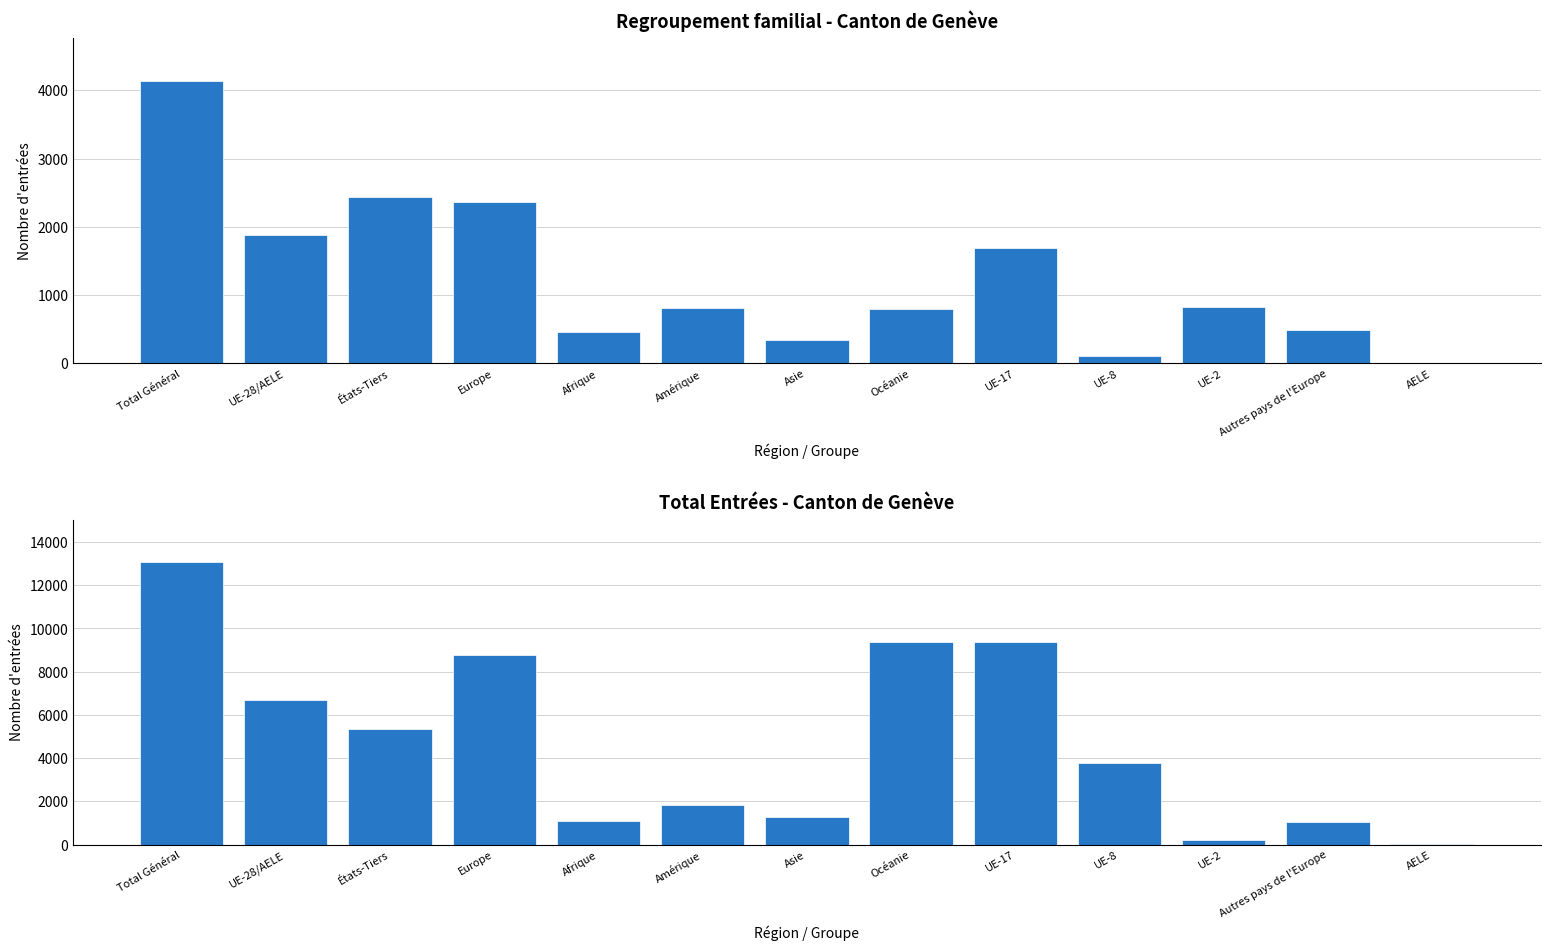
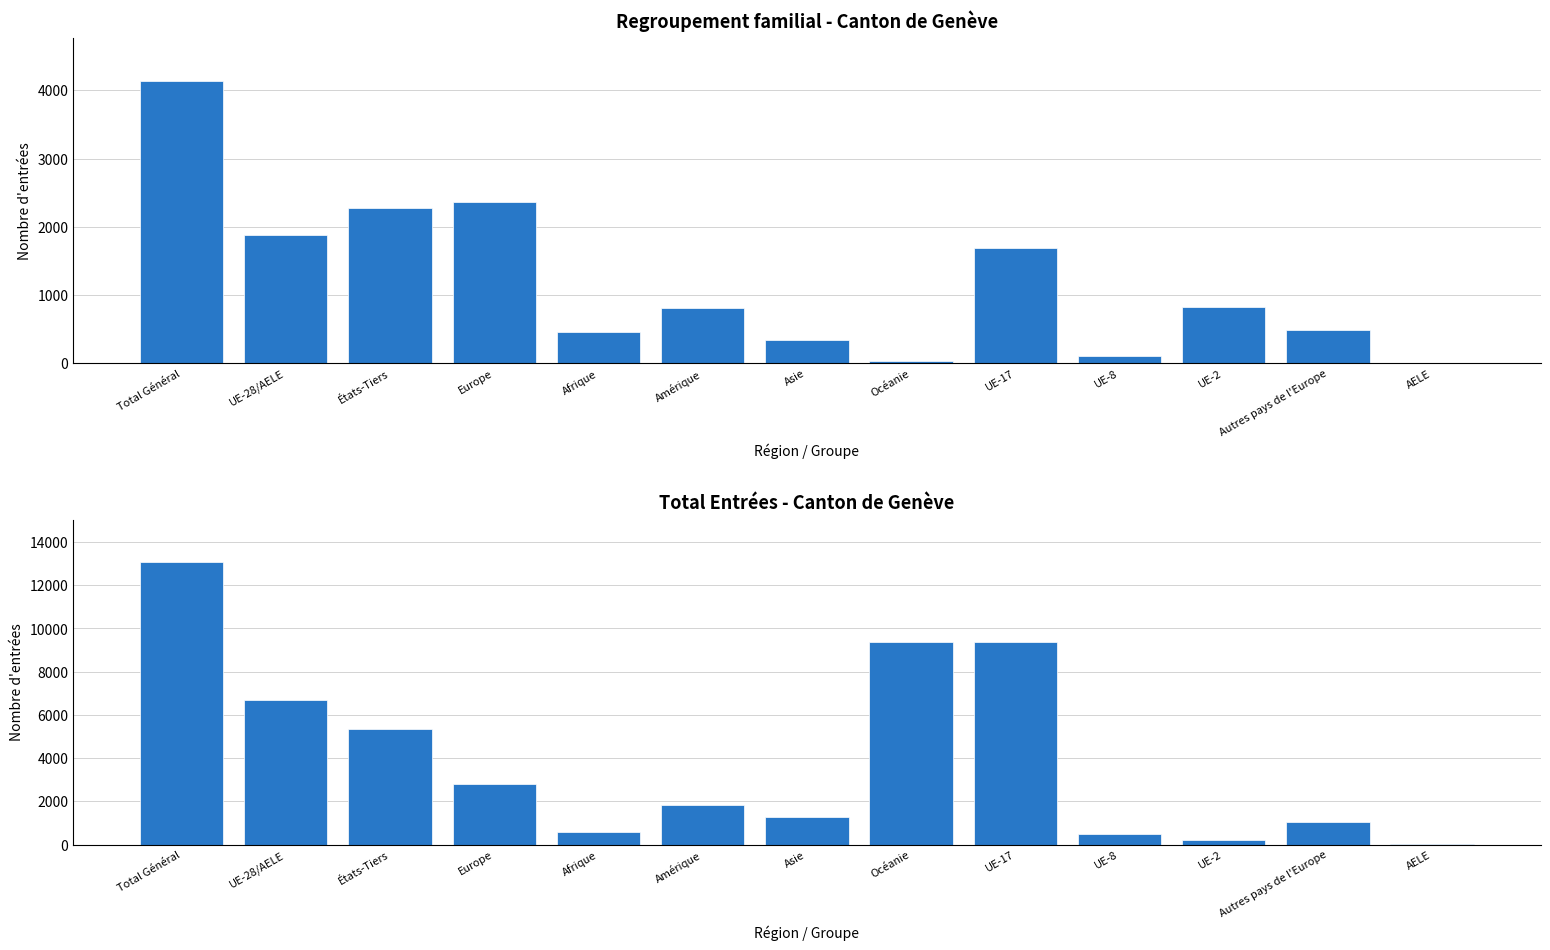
Regroupement familial - Canton de Genève, États-Tiers: 2400 -> 2300
Regroupement familial - Canton de Genève, Océanie: 800 -> 0
Total Entrées - Canton de Genève, Europe: 8800 -> 2800
Total Entrées - Canton de Genève, Afrique: 1100 -> 600
Total Entrées - Canton de Genève, UE-8: 3800 -> 500
